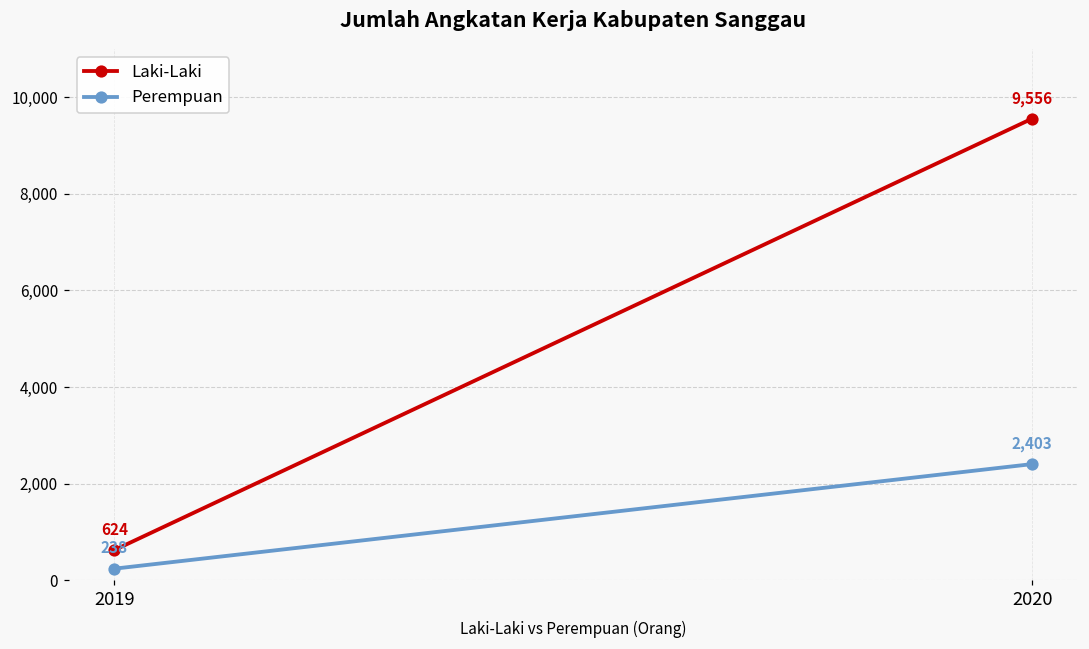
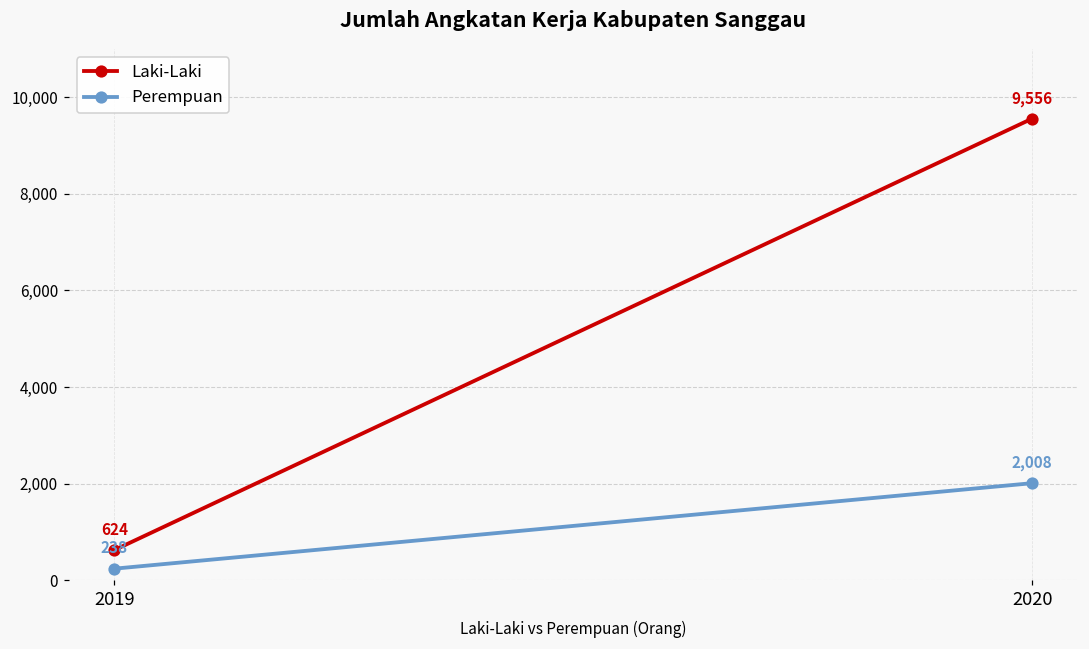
Perempuan, 2020: 2,403 -> 2,008
